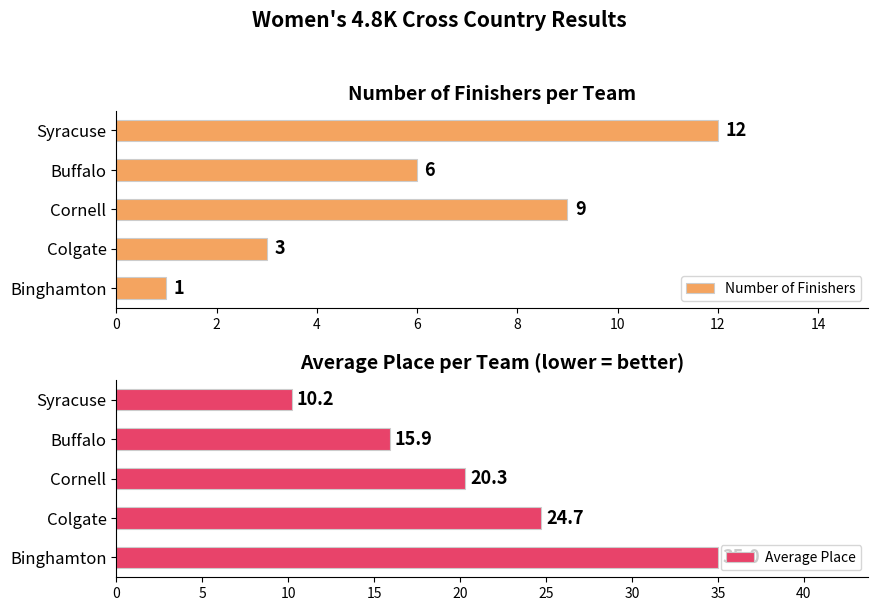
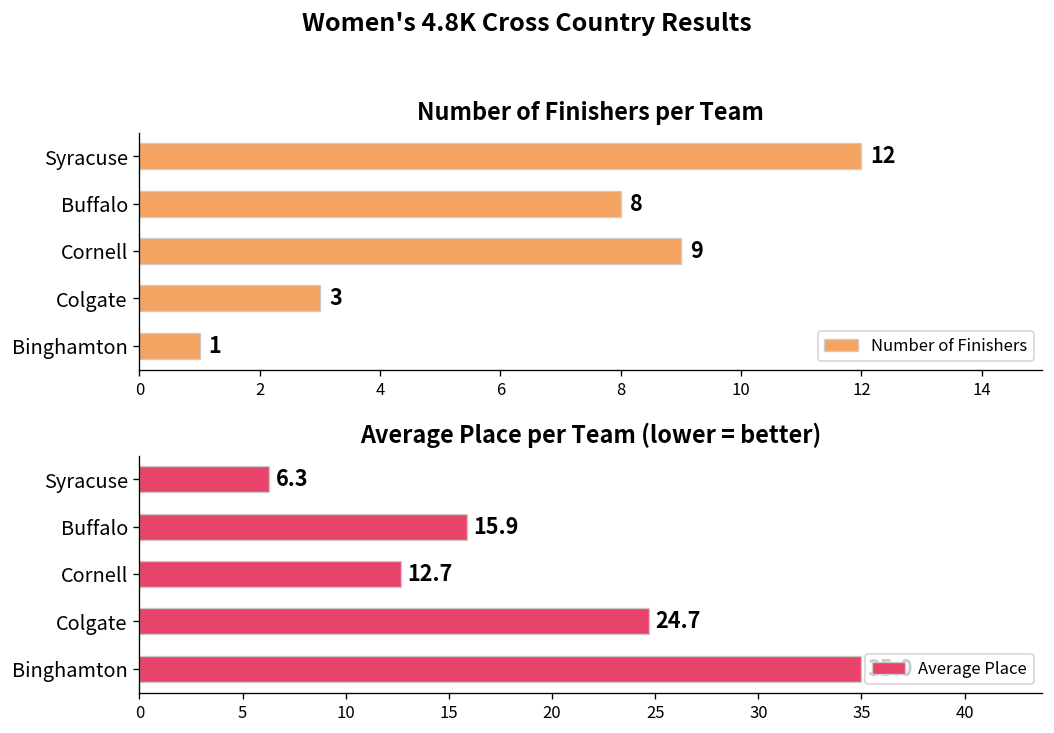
Number of Finishers per Team, Buffalo: 6 -> 8
Average Place per Team (lower = better), Syracuse: 10.2 -> 6.3
Average Place per Team (lower = better), Cornell: 20.3 -> 12.7
